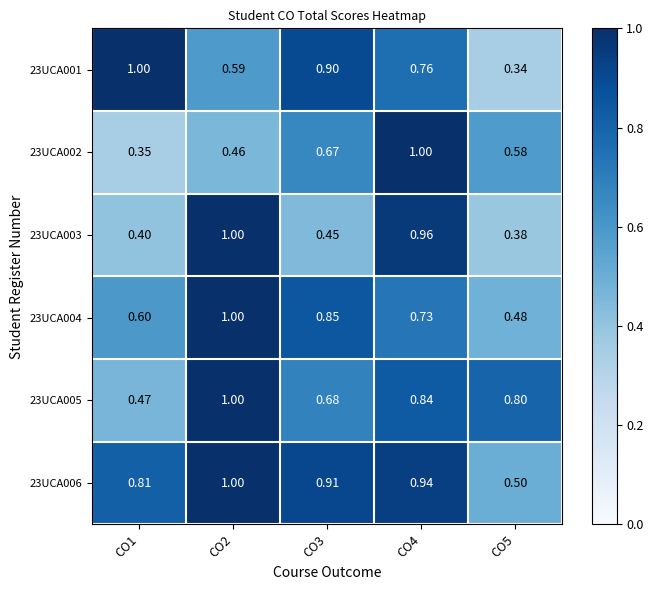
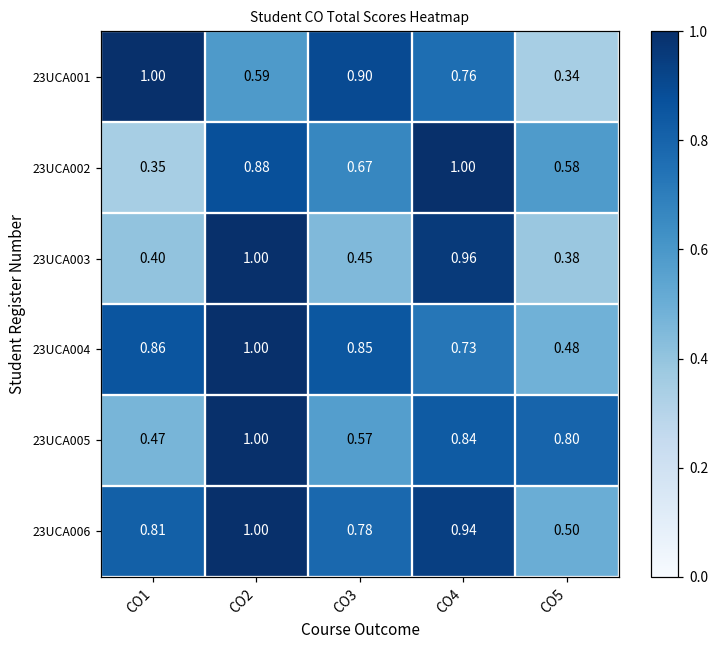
23UCA002, CO2: 0.46 -> 0.88
23UCA004, CO1: 0.60 -> 0.86
23UCA005, CO3: 0.68 -> 0.57
23UCA006, CO3: 0.91 -> 0.78
